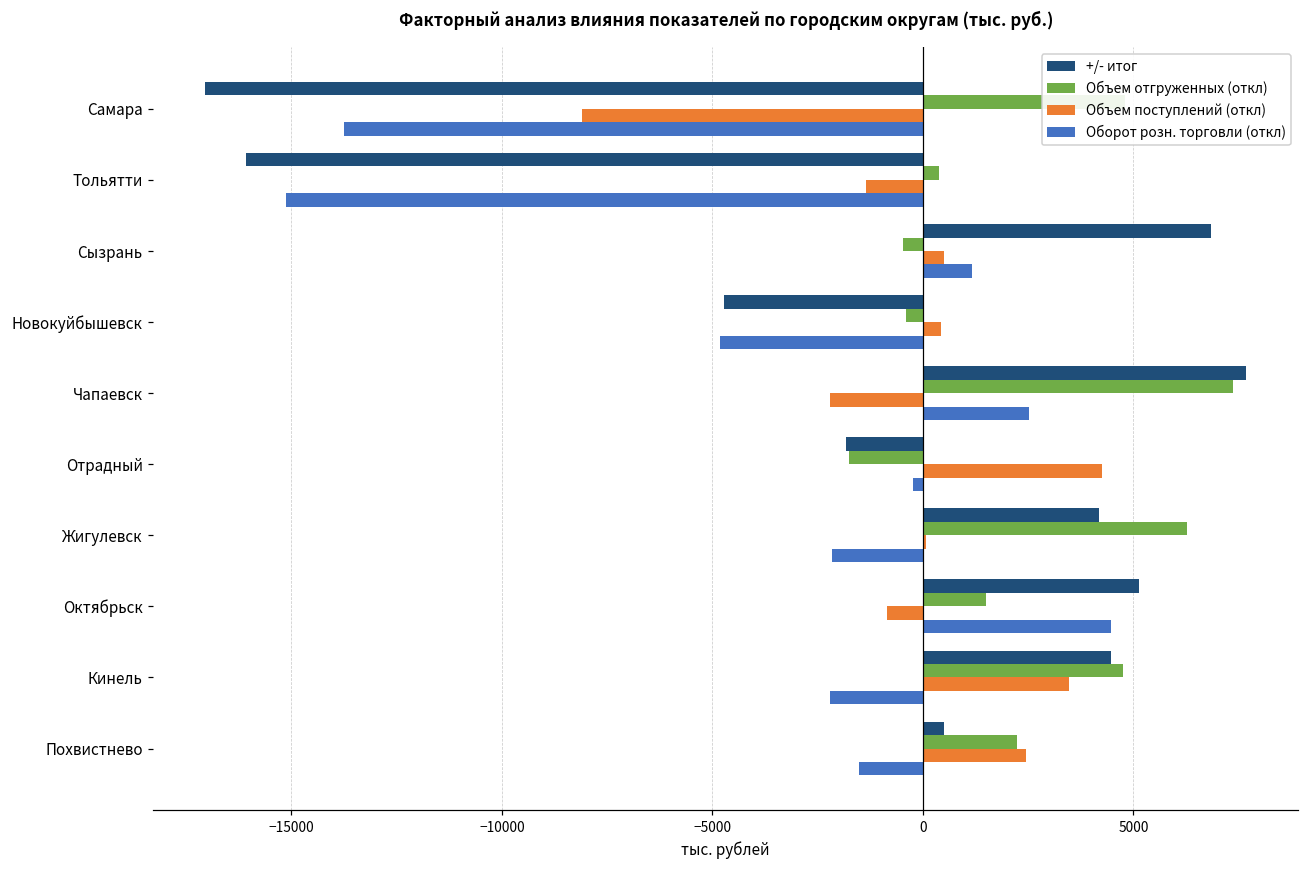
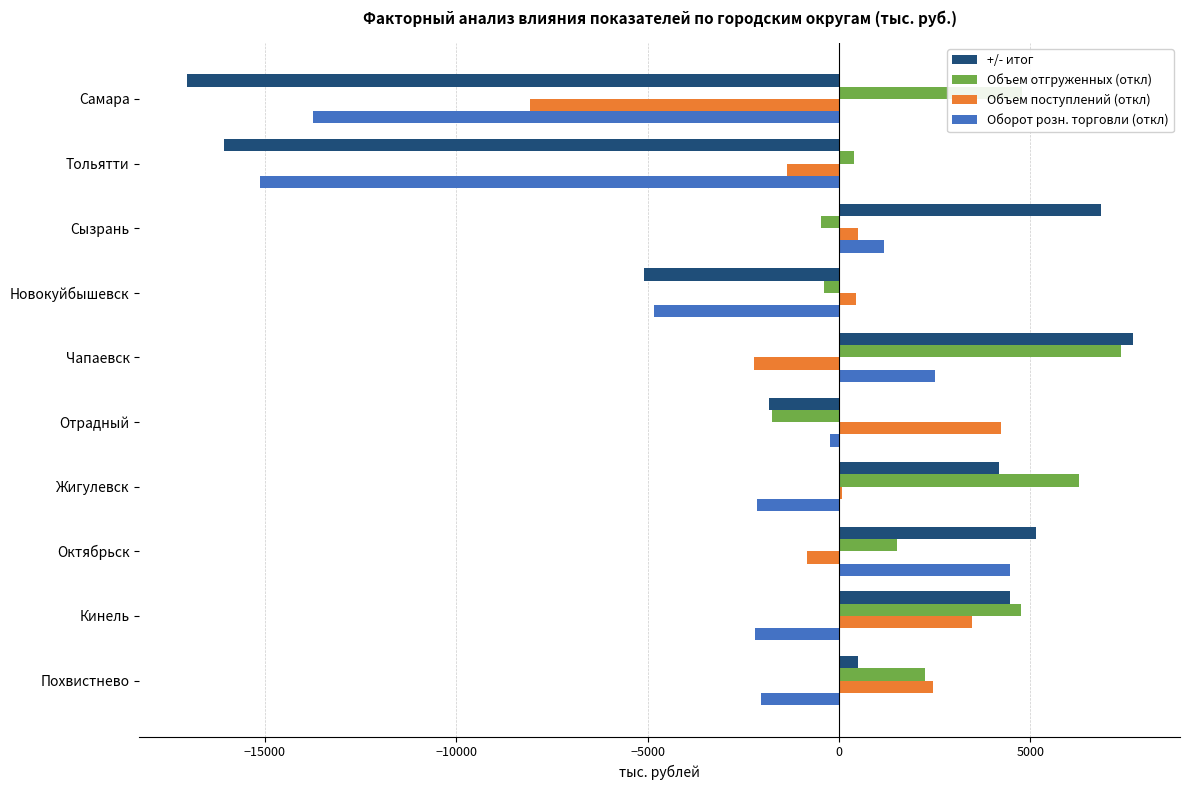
+/- итог, Новокуйбышевск: -4700 -> -5100
Оборот розн. торговли (откл), Похвистнево: -1500 -> -2000
